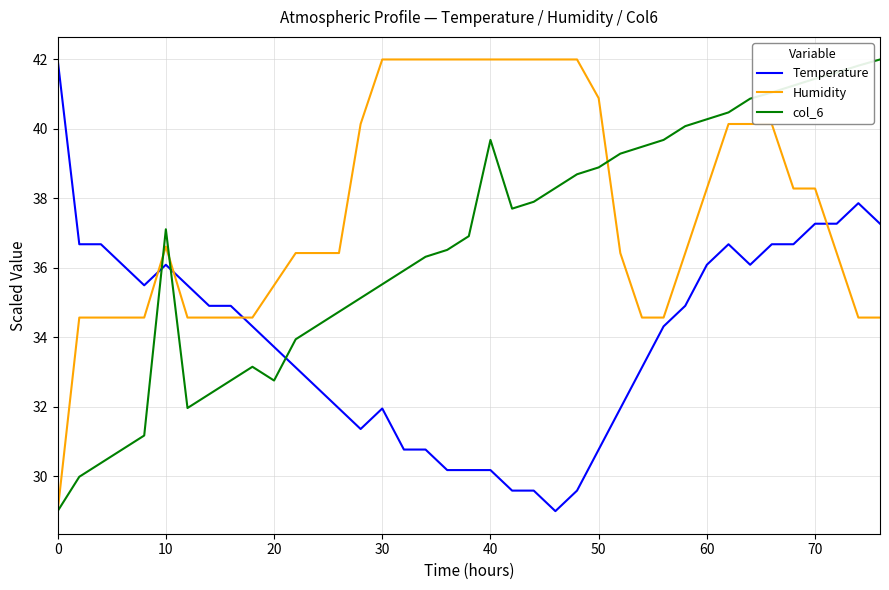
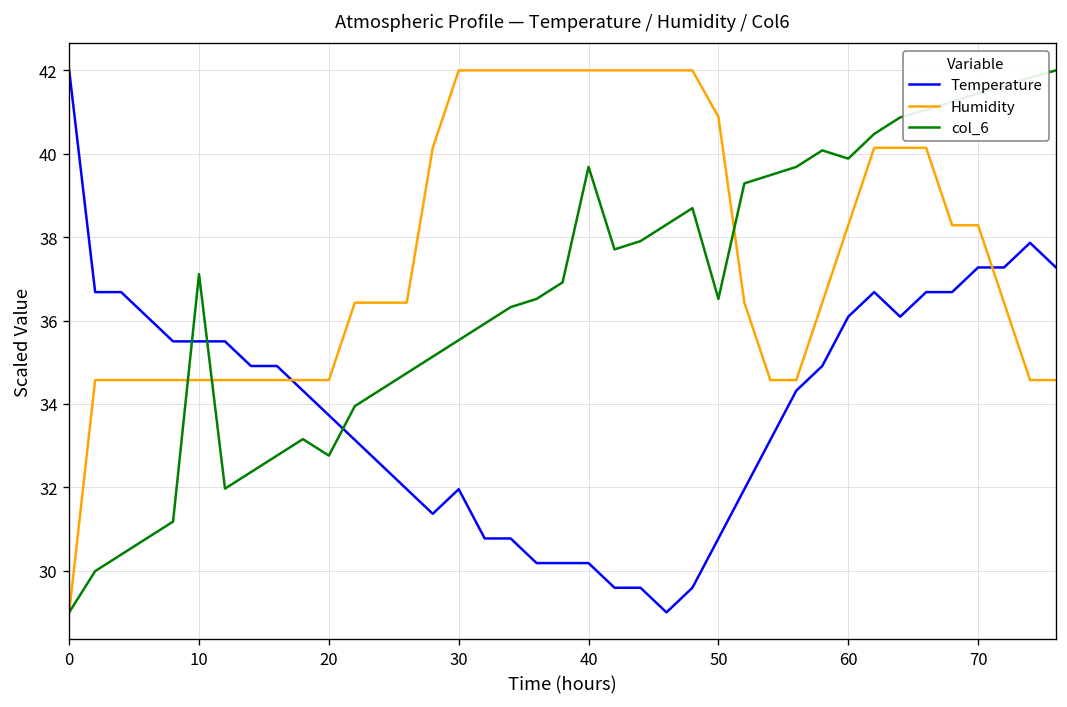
Temperature, 10: 36.1 -> 35.5
Humidity, 10: 36.6 -> 34.6
Humidity, 20: 35.5 -> 34.6
col_6, 50: 38.9 -> 36.5
col_6, 60: 40.3 -> 39.9
